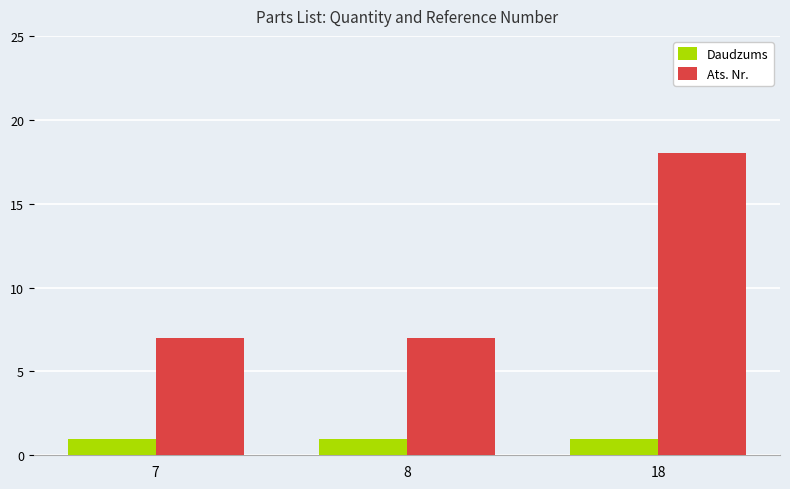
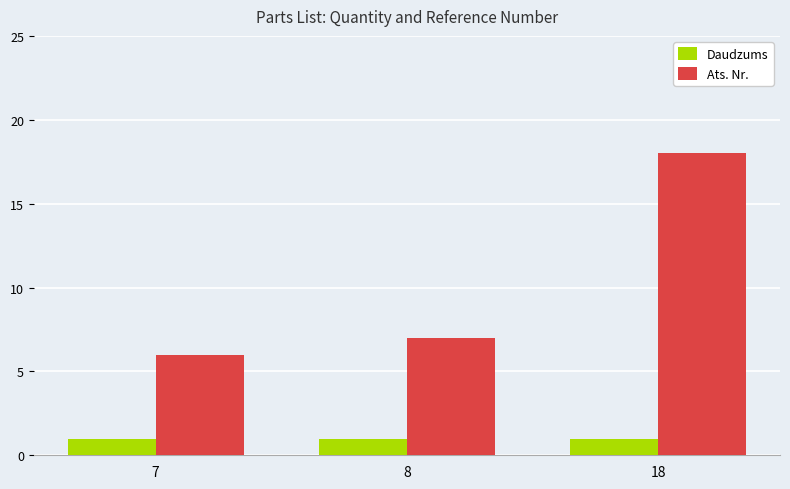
Ats. Nr., 7: 7 -> 6
